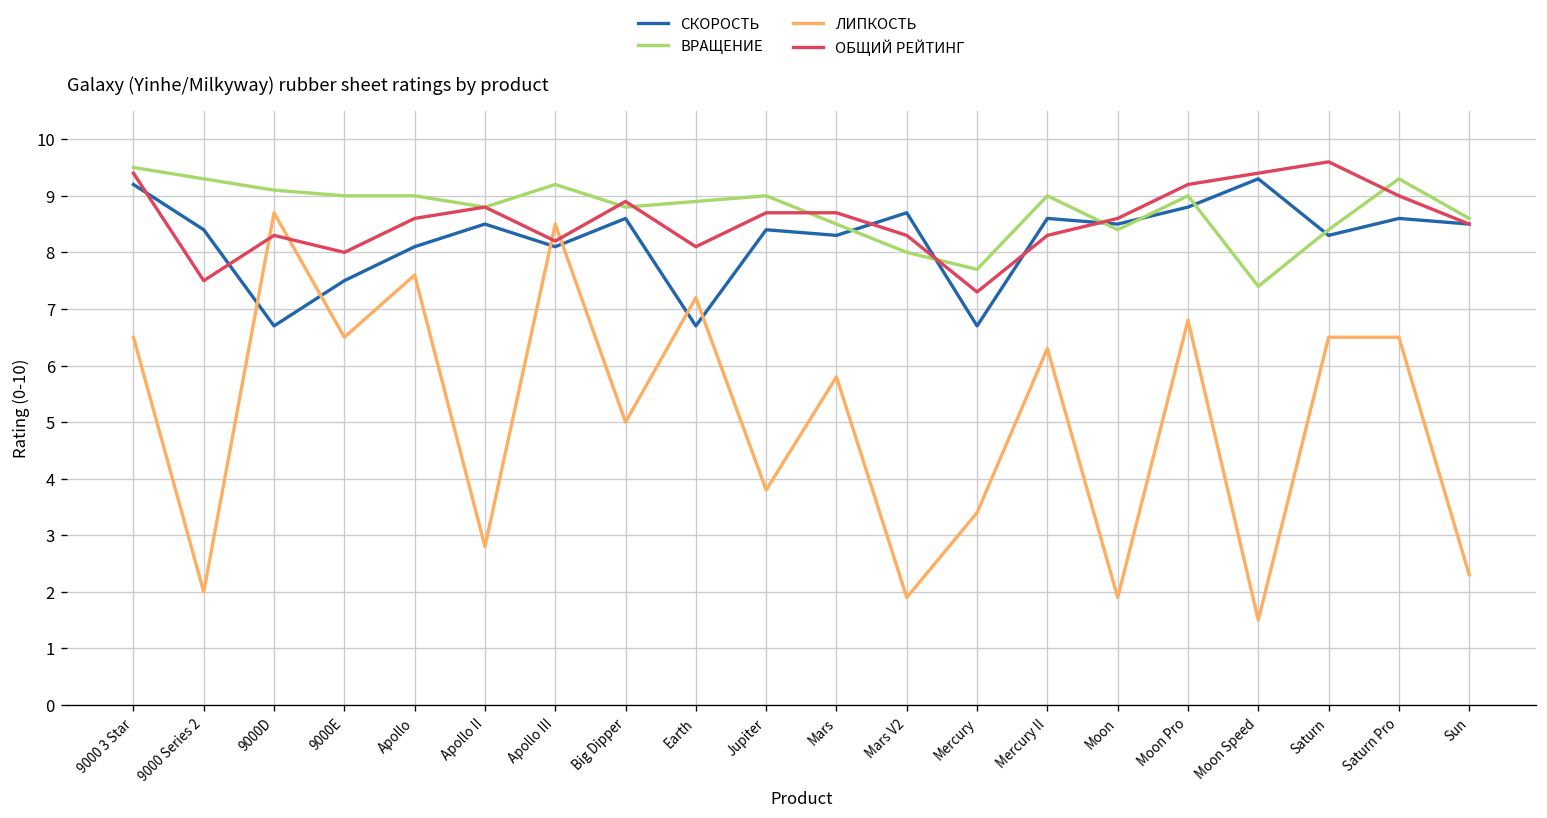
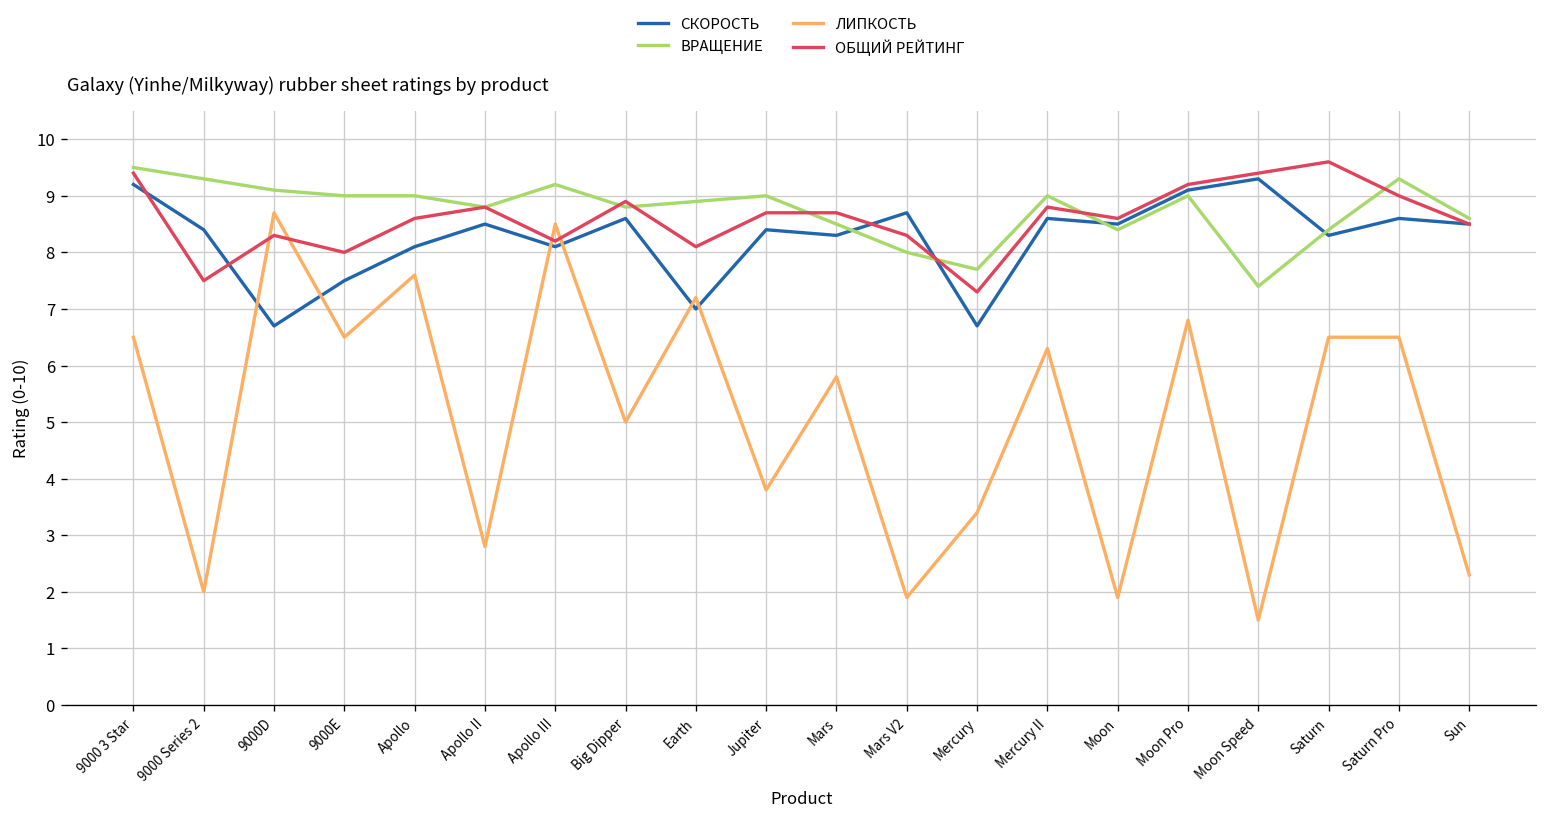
СКОРОСТЬ, Earth: 6.7 -> 7.0
ОБЩИЙ РЕЙТИНГ, Mercury II: 8.3 -> 8.8
СКОРОСТЬ, Moon Pro: 8.8 -> 9.1
